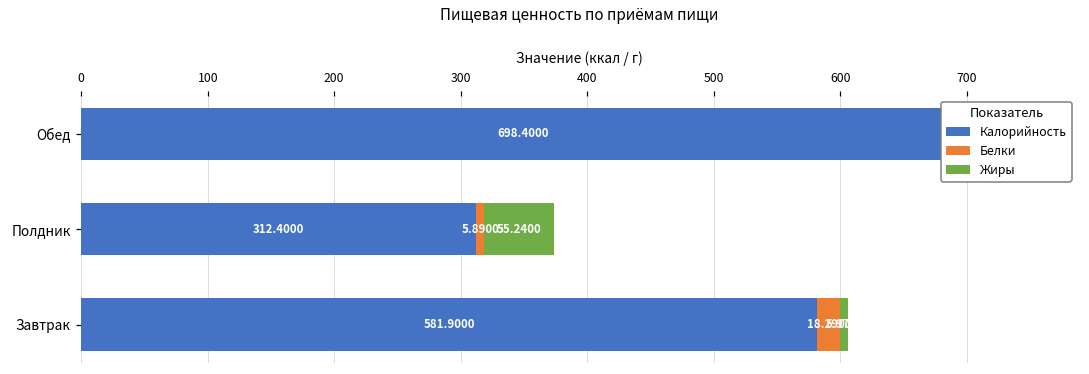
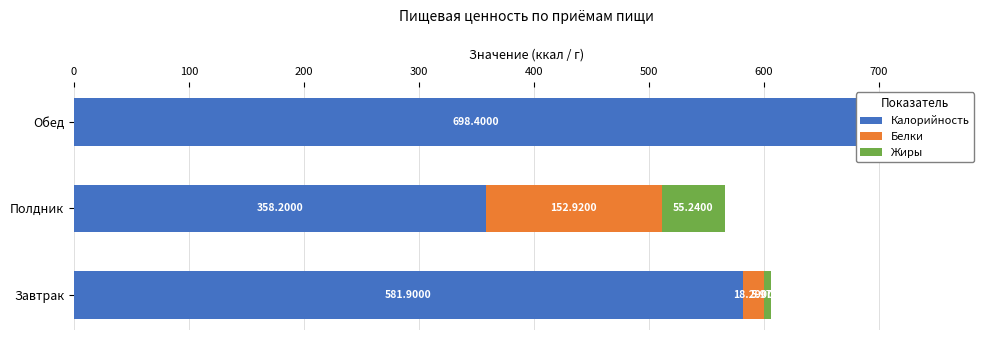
Калорийность, Полдник: 312.4000 -> 358.2000
Белки, Полдник: 5.8900 -> 152.9200
